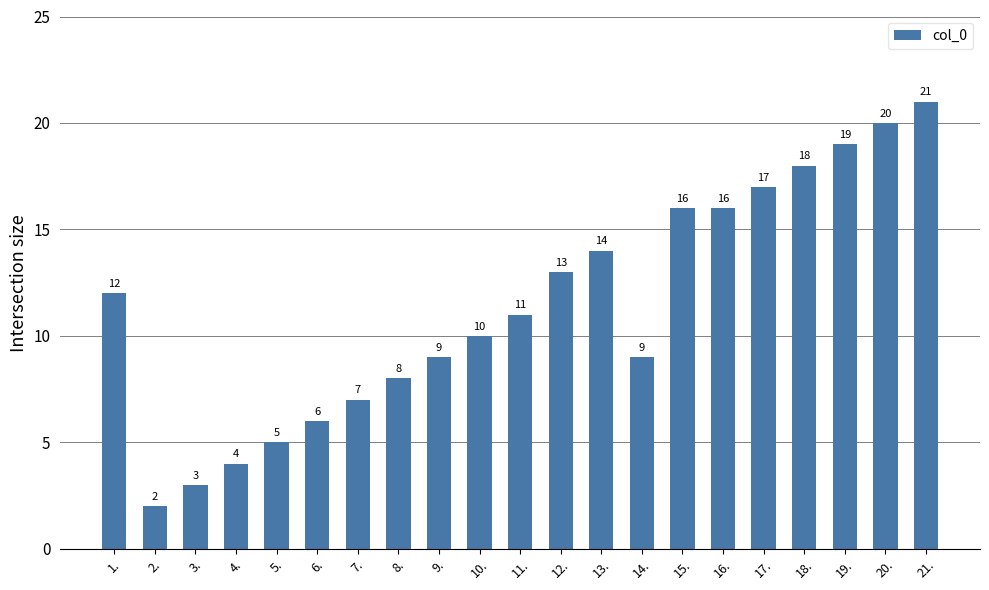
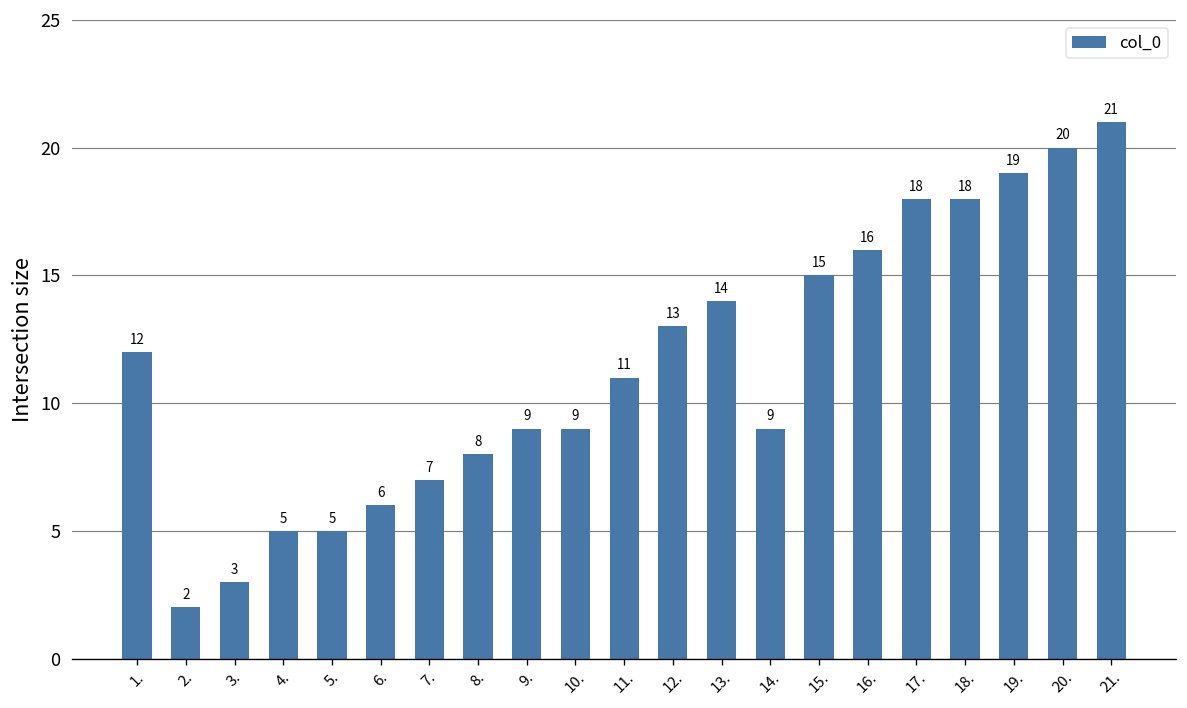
4.: 4 -> 5
10.: 10 -> 9
15.: 16 -> 15
17.: 17 -> 18
